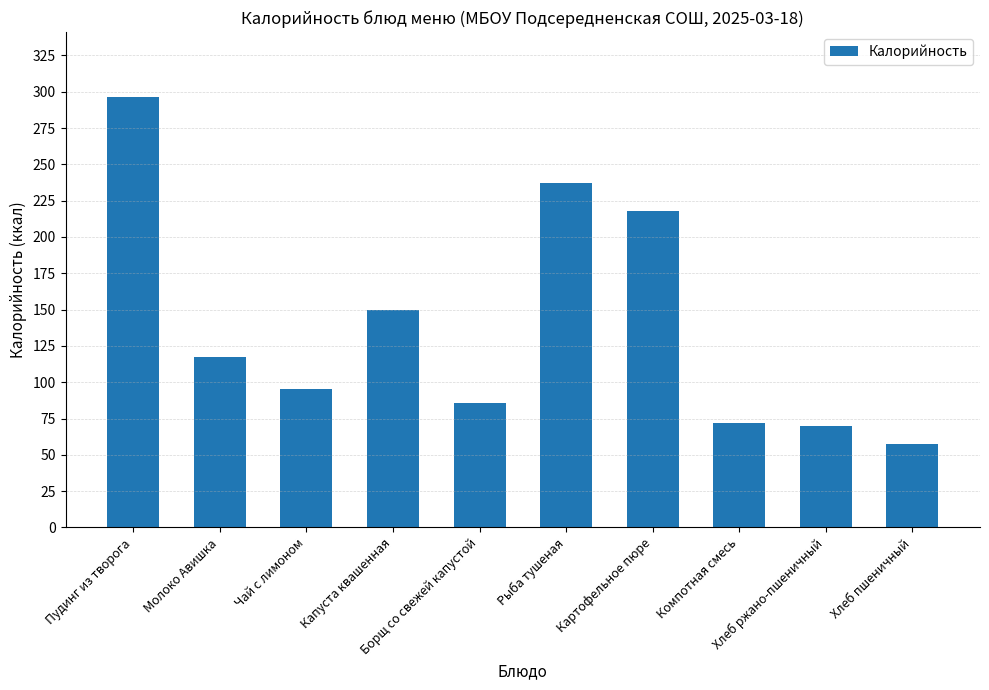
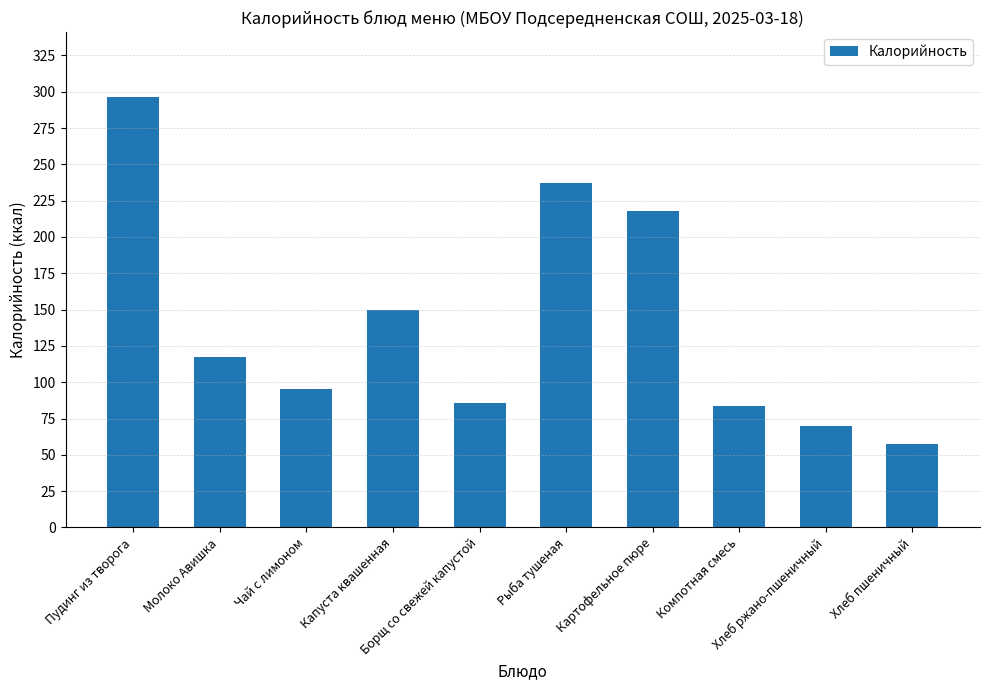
Компотная смесь: 72 -> 83
